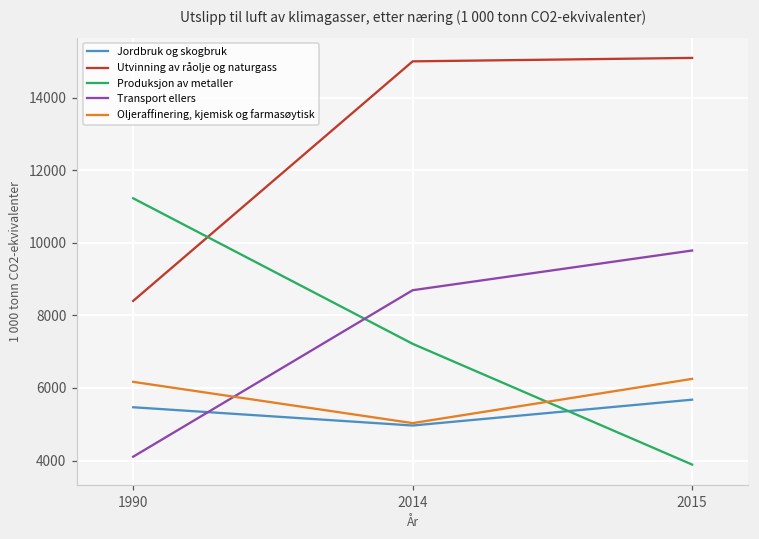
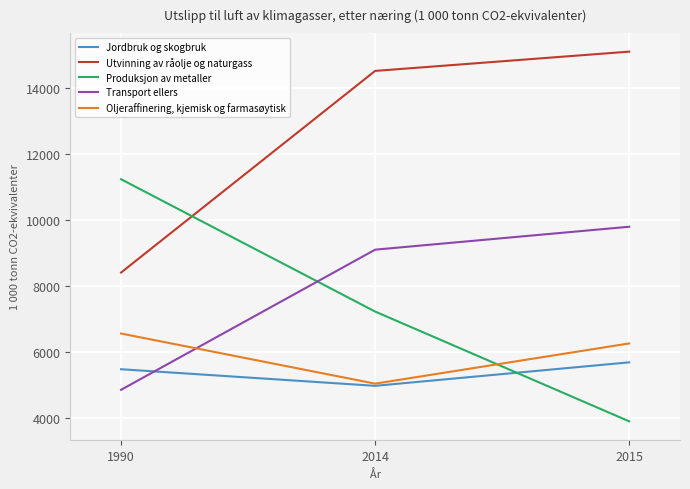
Transport ellers, 1990: 4100 -> 4800
Oljeraffinering, kjemisk og farmasøytisk, 1990: 6200 -> 6600
Utvinning av råolje og naturgass, 2014: 15000 -> 14500
Transport ellers, 2014: 8700 -> 9100
